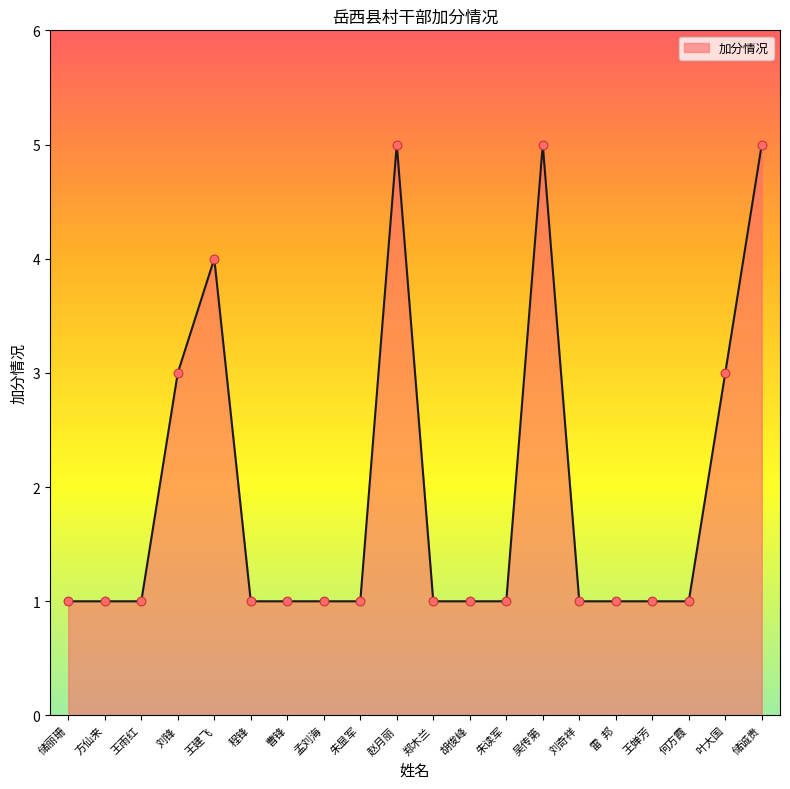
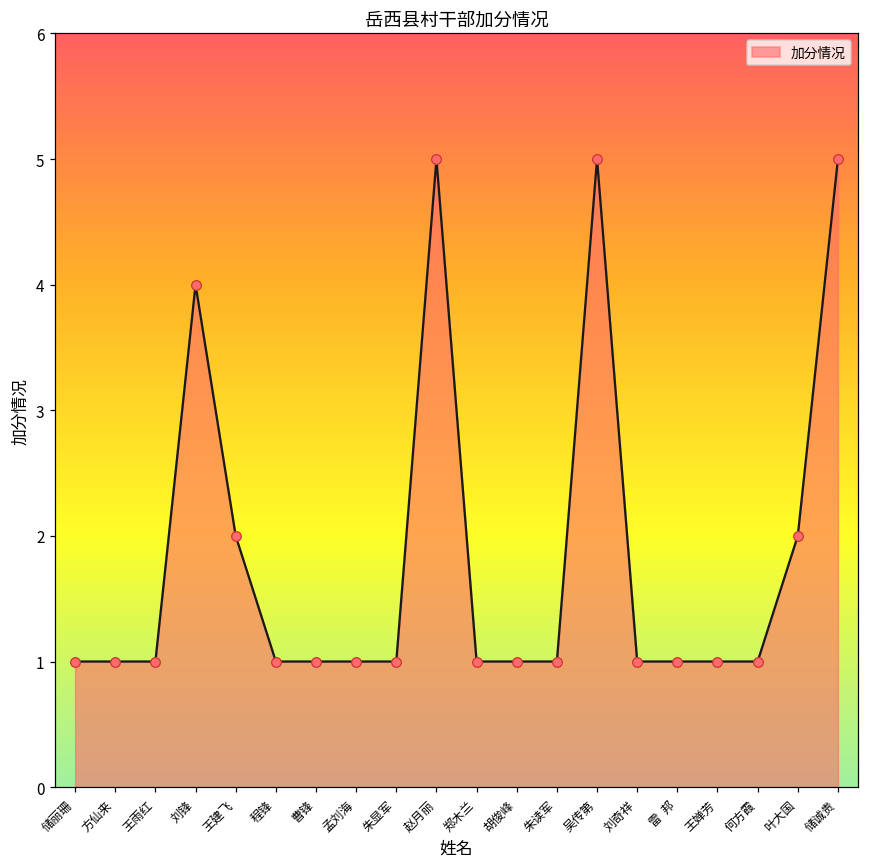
刘锋: 3 -> 4
王建飞: 4 -> 2
叶大国: 3 -> 2
